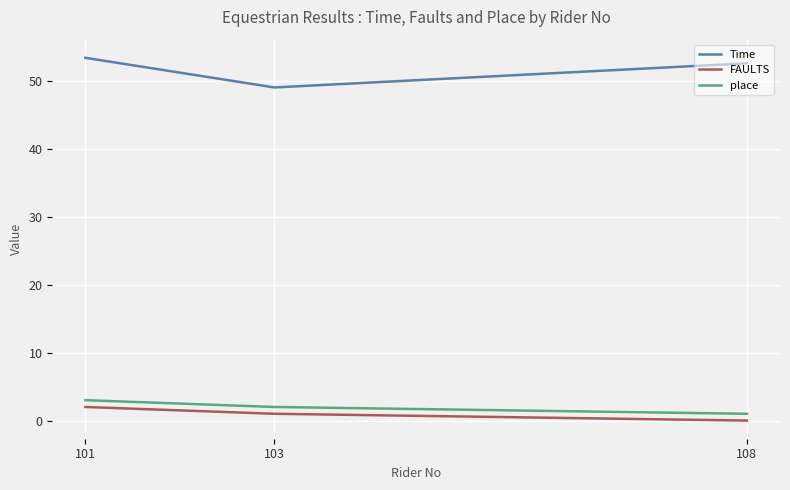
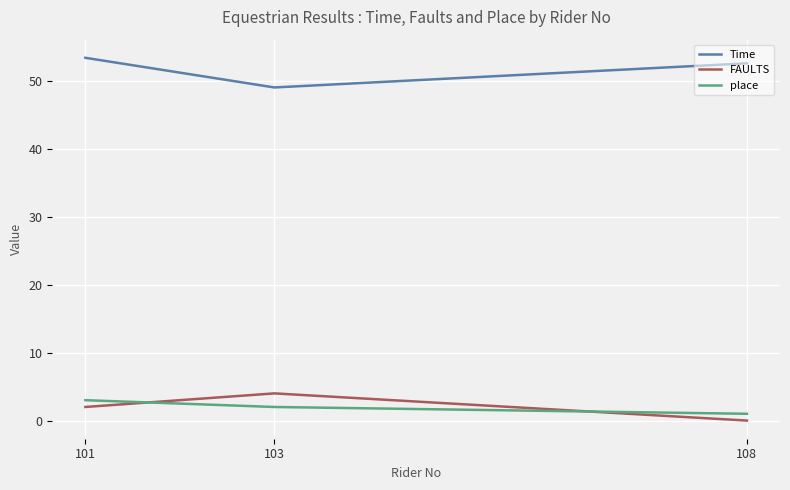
FAULTS, 103: 1 -> 4
